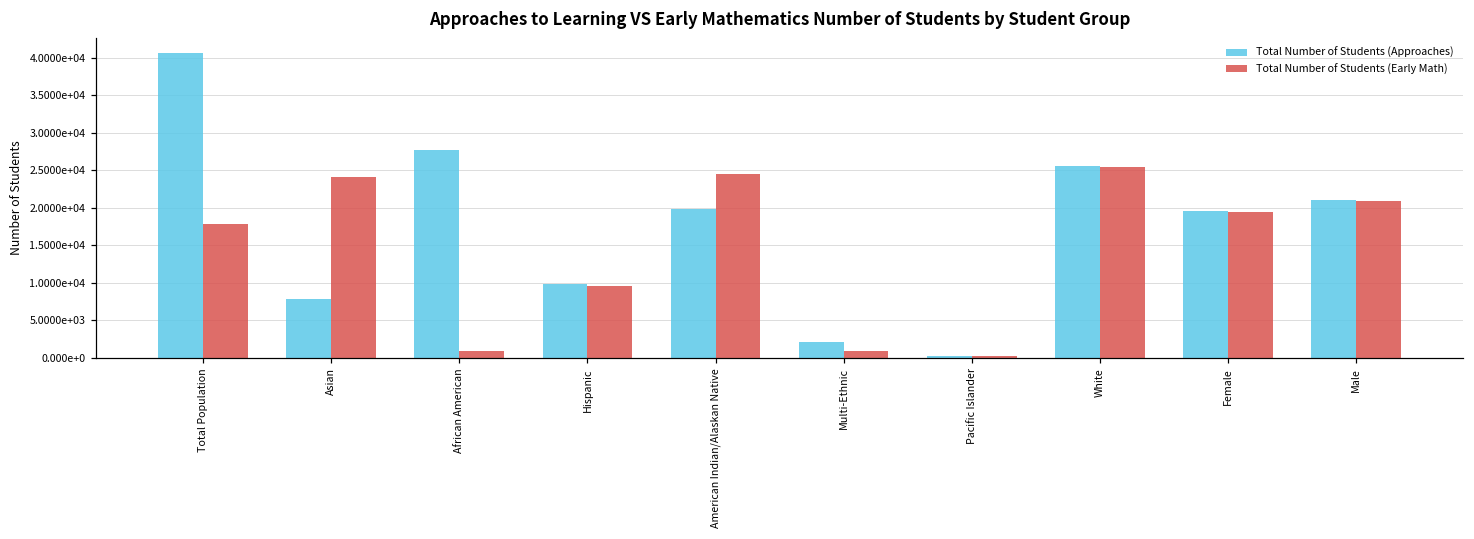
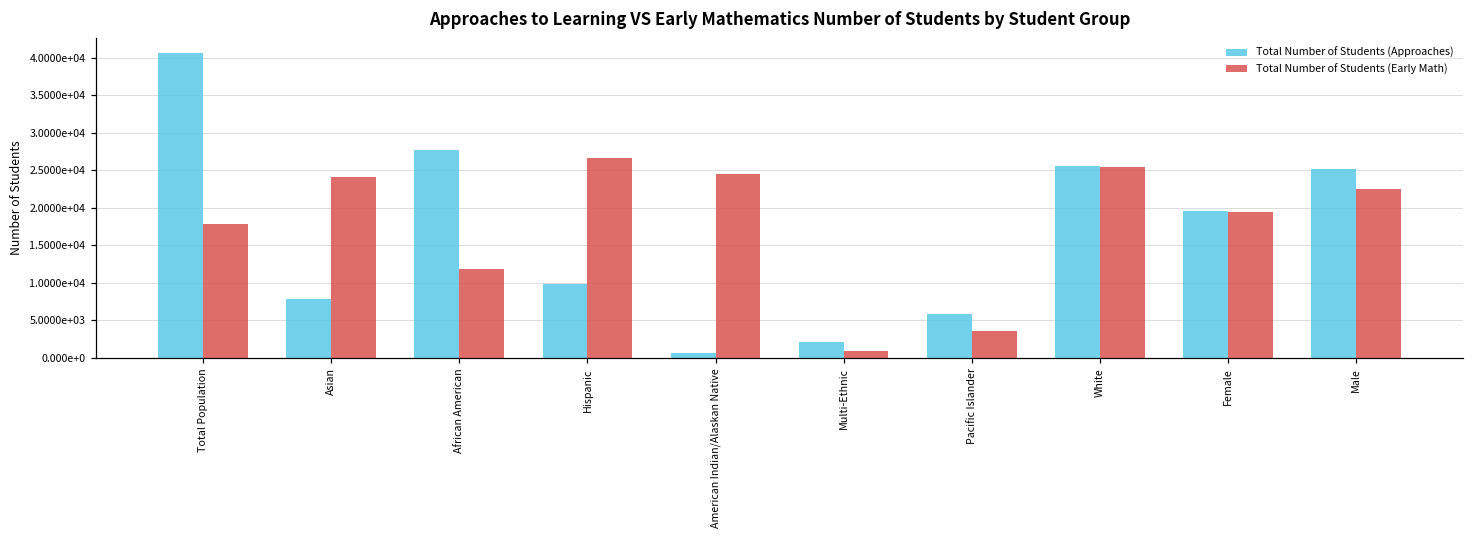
Total Number of Students (Early Math), African American: 1000 -> 12000
Total Number of Students (Early Math), Hispanic: 10000 -> 27000
Total Number of Students (Approaches), American Indian/Alaskan Native: 20000 -> 1000
Total Number of Students (Approaches), Pacific Islander: 0 -> 6000
Total Number of Students (Early Math), Pacific Islander: 0 -> 4000
Total Number of Students (Approaches), Male: 21000 -> 25000
Total Number of Students (Early Math), Male: 21000 -> 23000
